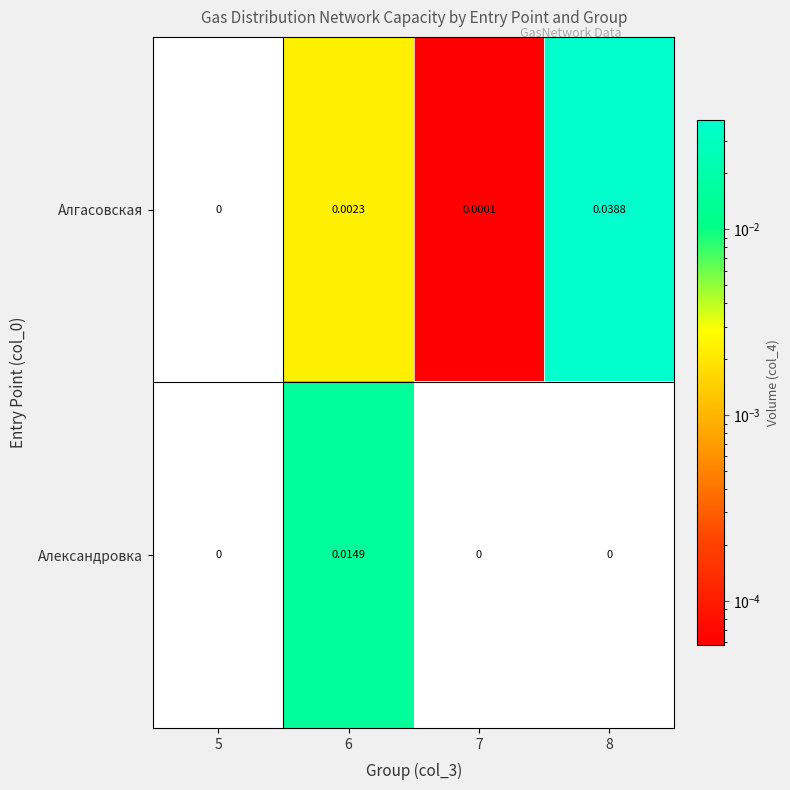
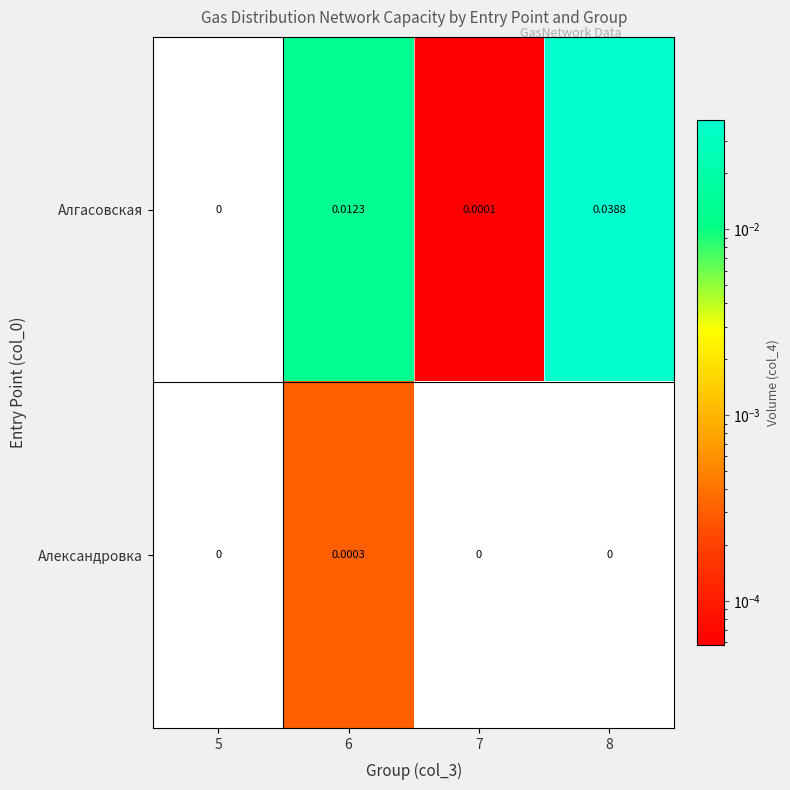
Алгасовская, 6: 0.0023 -> 0.0123
Александровка, 6: 0.0149 -> 0.0003
